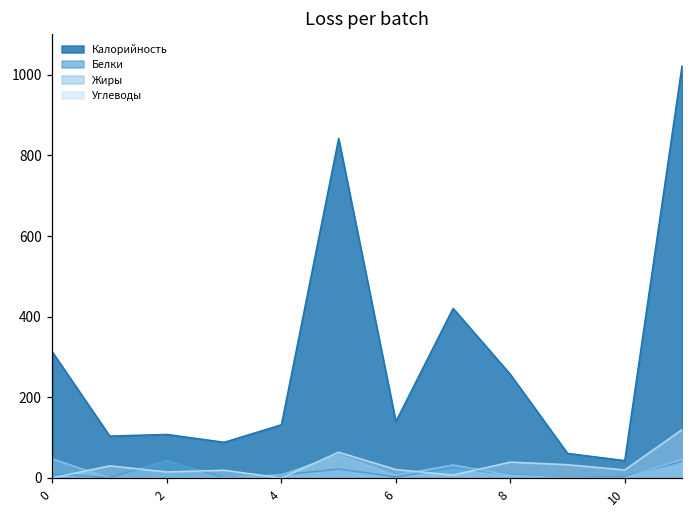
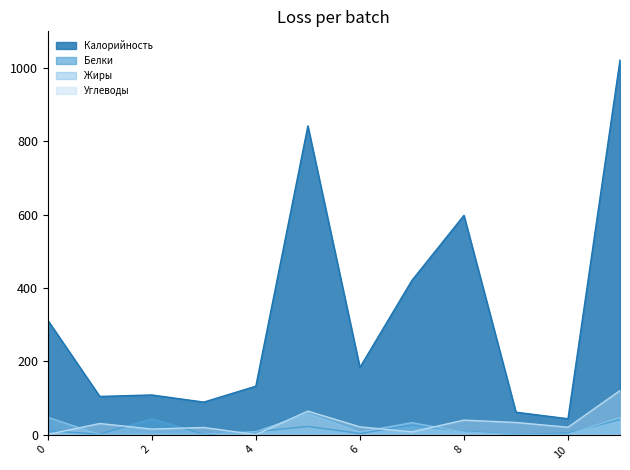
Калорийность, 6: 140 -> 180
Калорийность, 8: 260 -> 600
